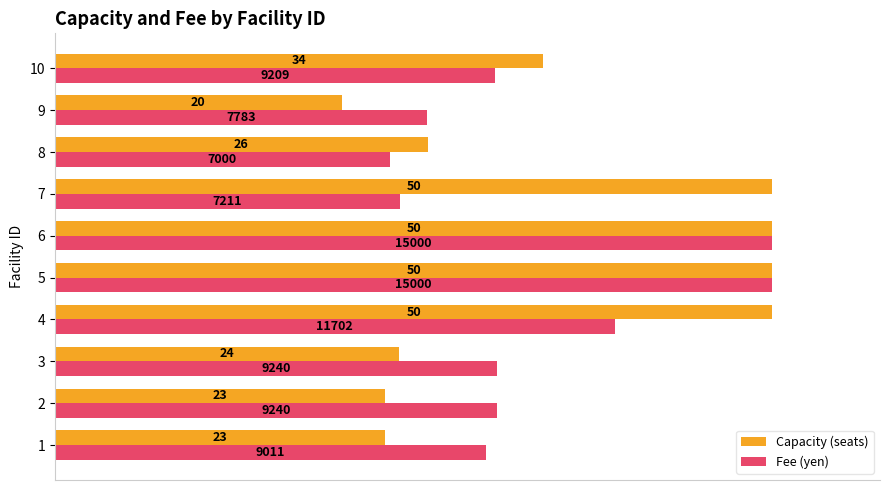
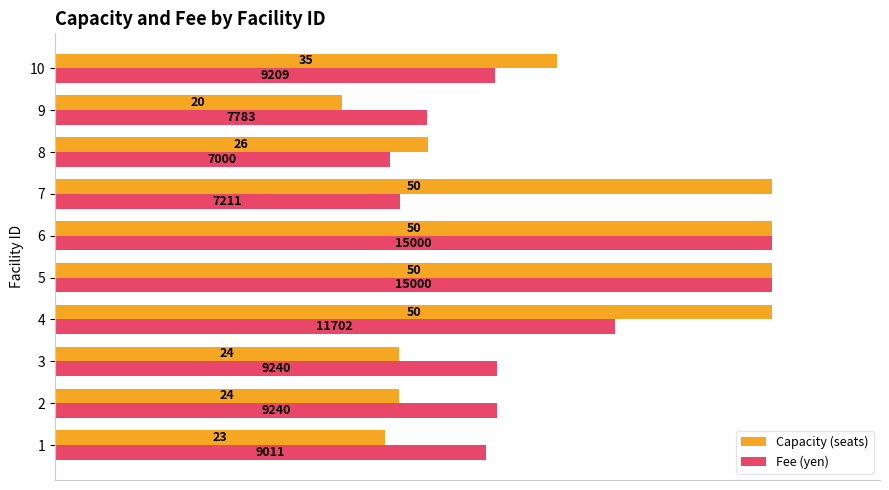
Capacity (seats), 10: 34 -> 35
Capacity (seats), 2: 23 -> 24
